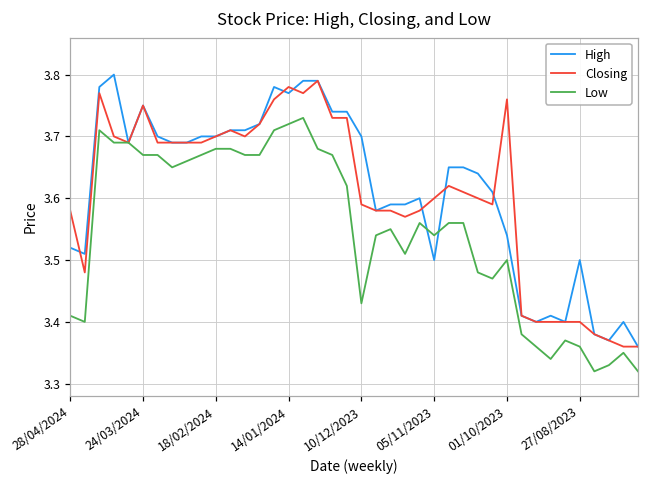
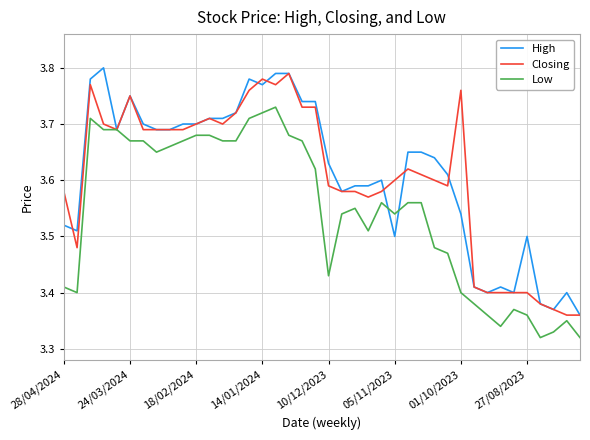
High, 10/12/2023: 3.70 -> 3.63
Low, 01/10/2023: 3.5 -> 3.4
